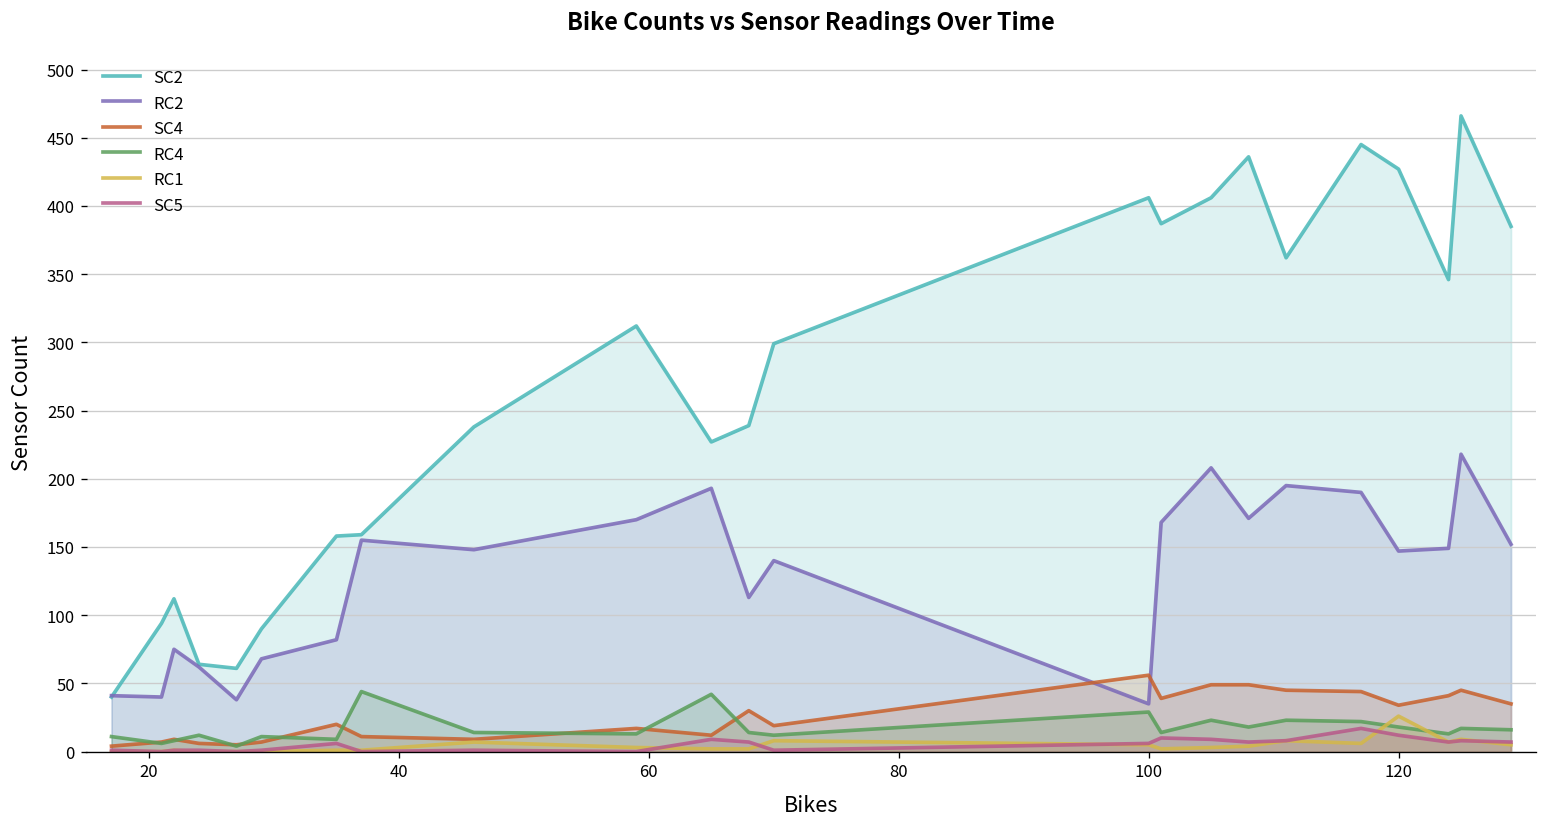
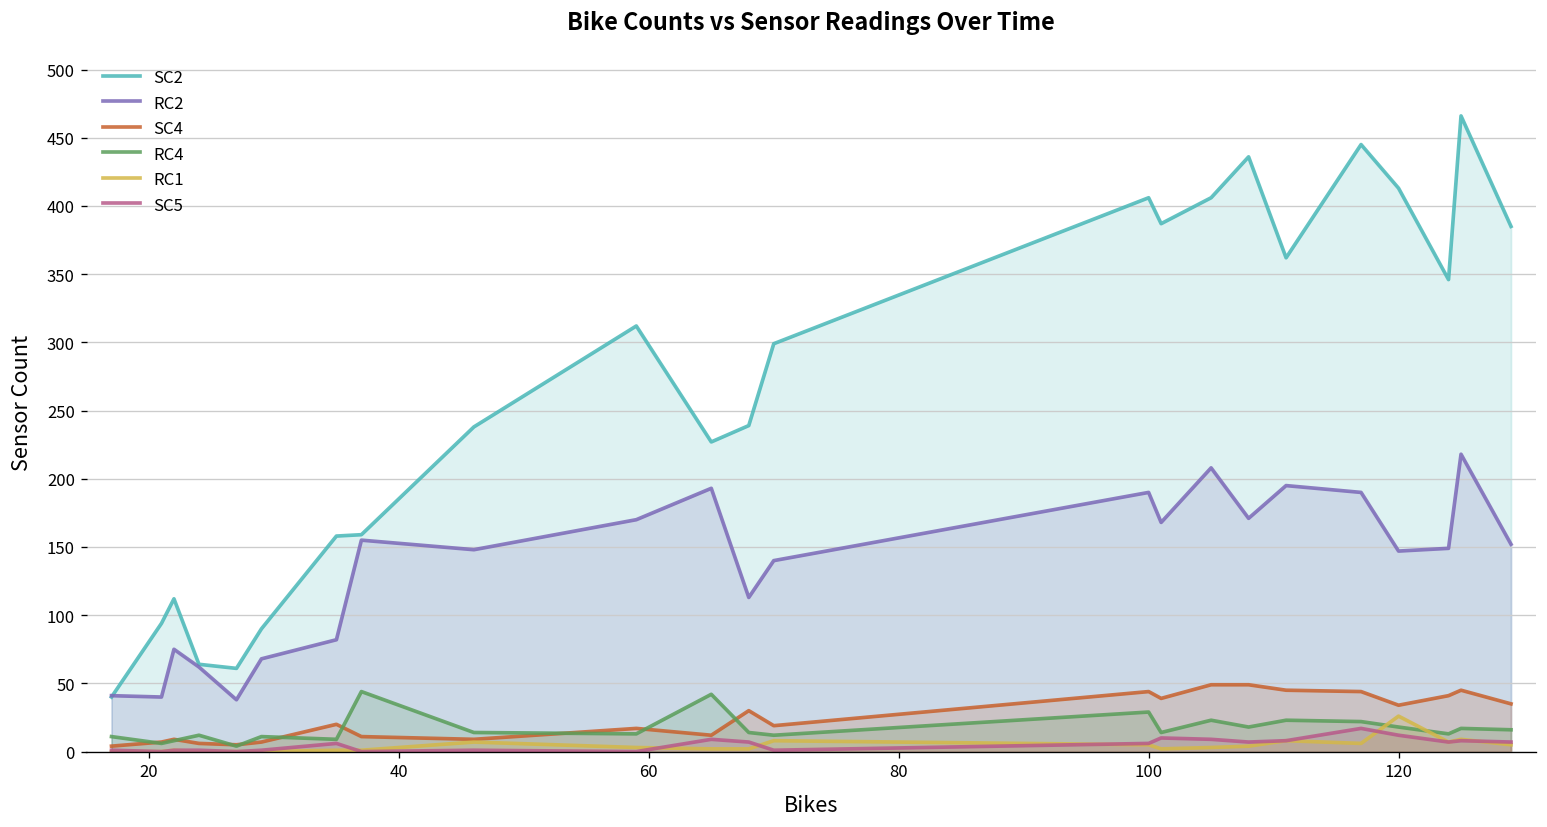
RC2, 100: 35 -> 190
SC4, 100: 56 -> 44
SC2, 120: 427 -> 413
